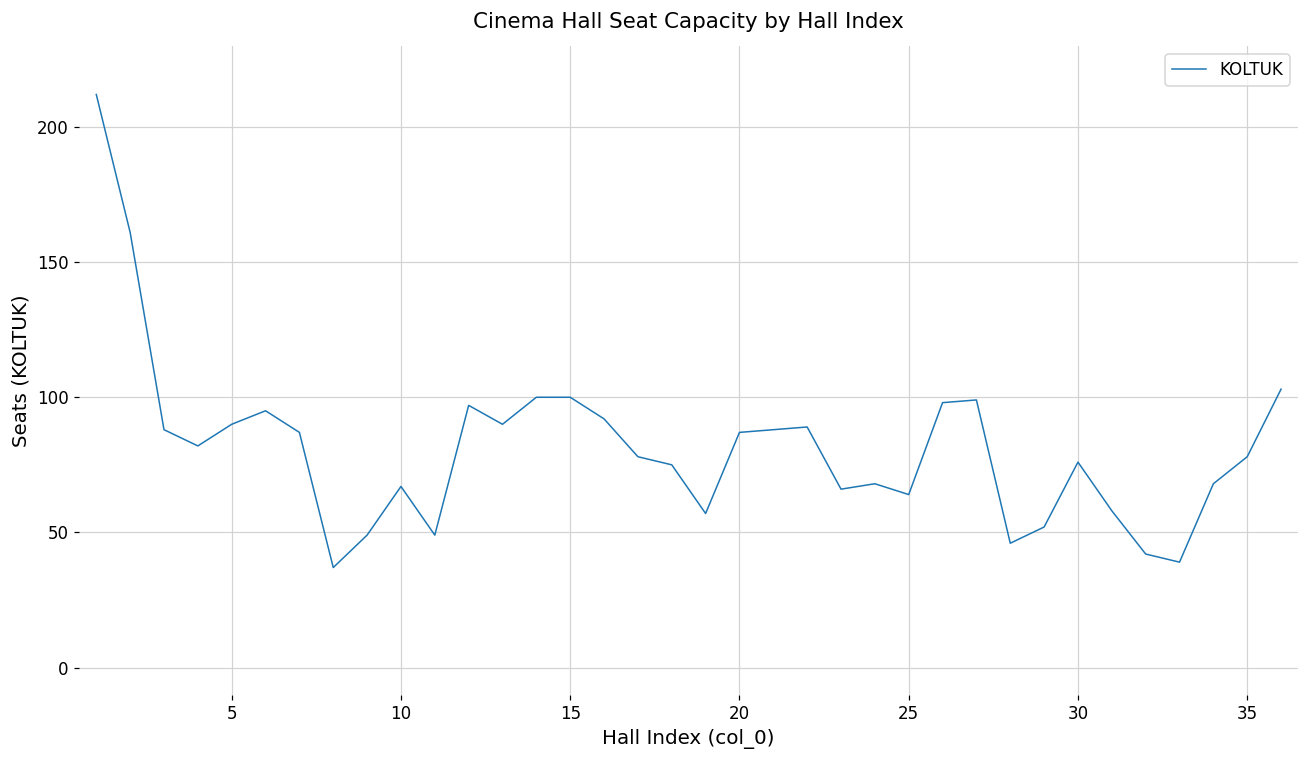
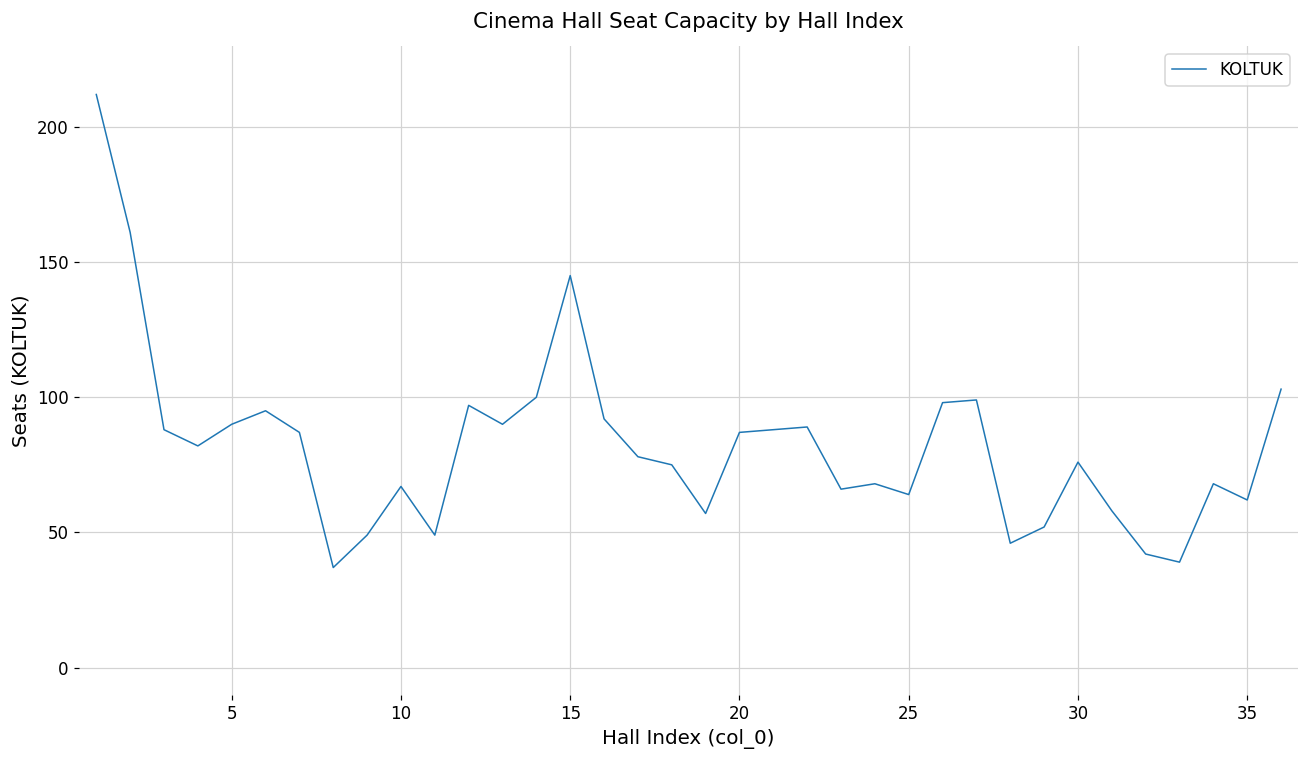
15: 100 -> 145
35: 78 -> 62
